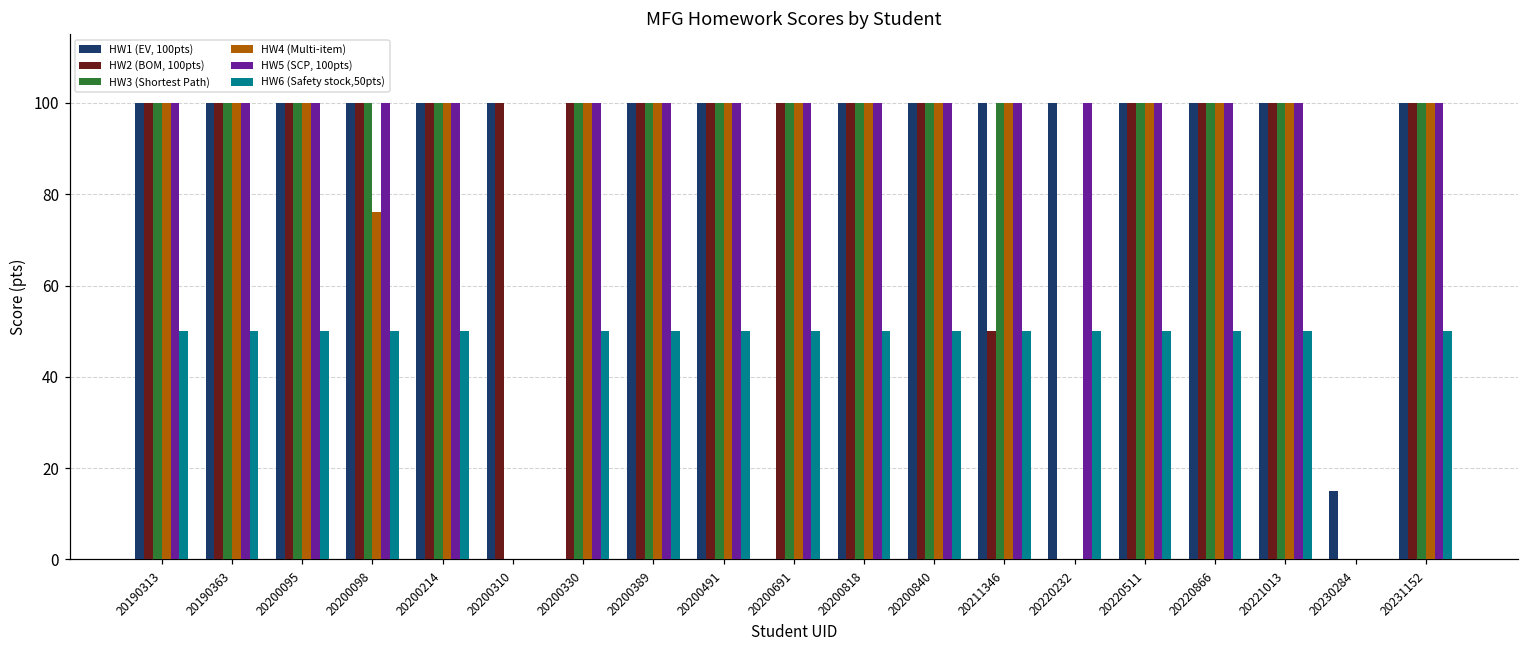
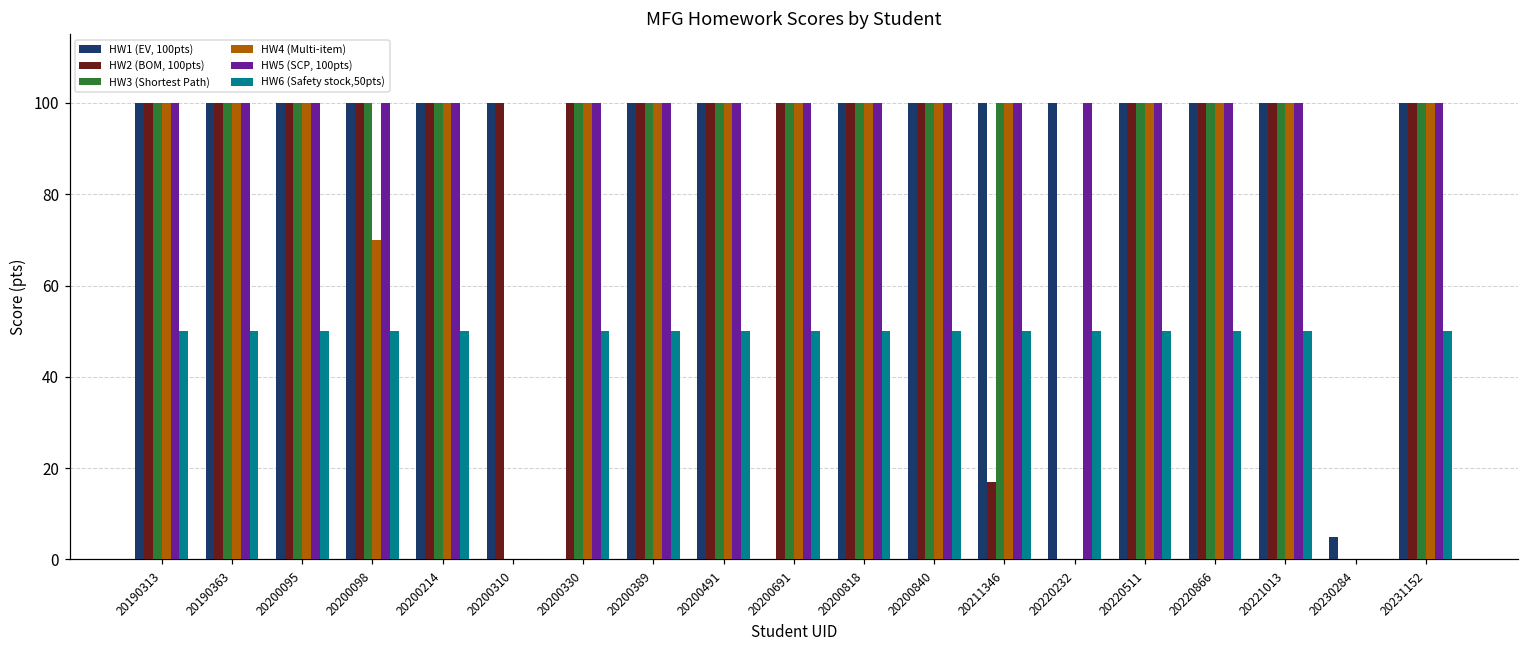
HW4 (Multi-item), 20200098: 76 -> 70
HW2 (BOM, 100pts), 20211346: 50 -> 17
HW1 (EV, 100pts), 20230284: 15 -> 5
